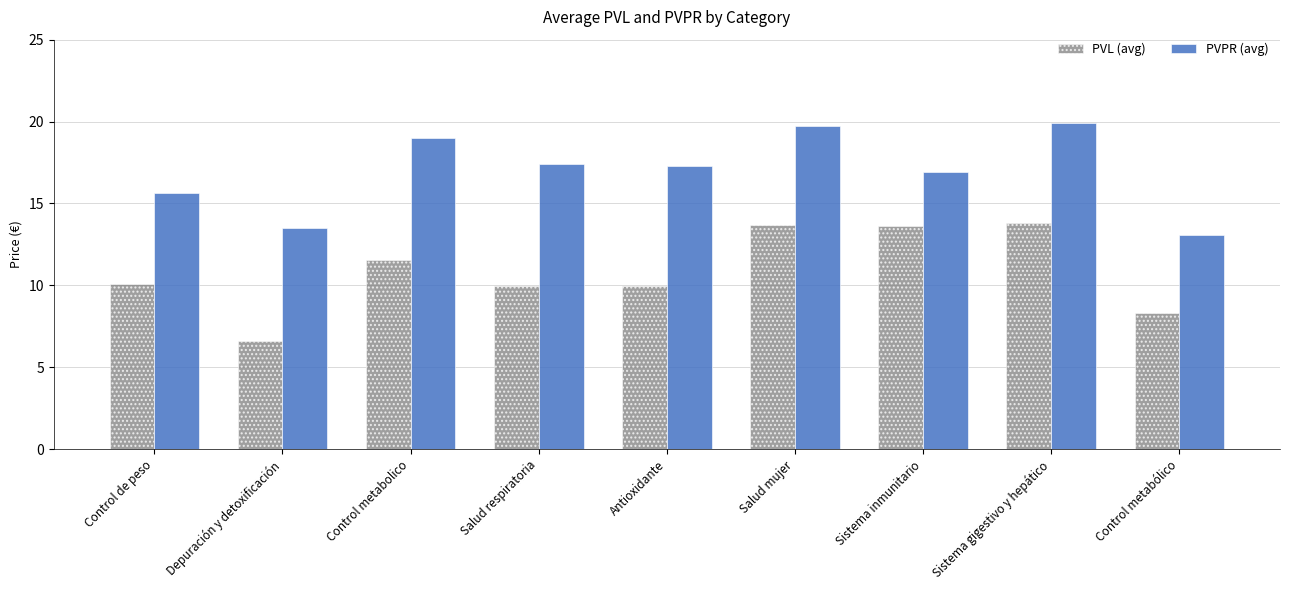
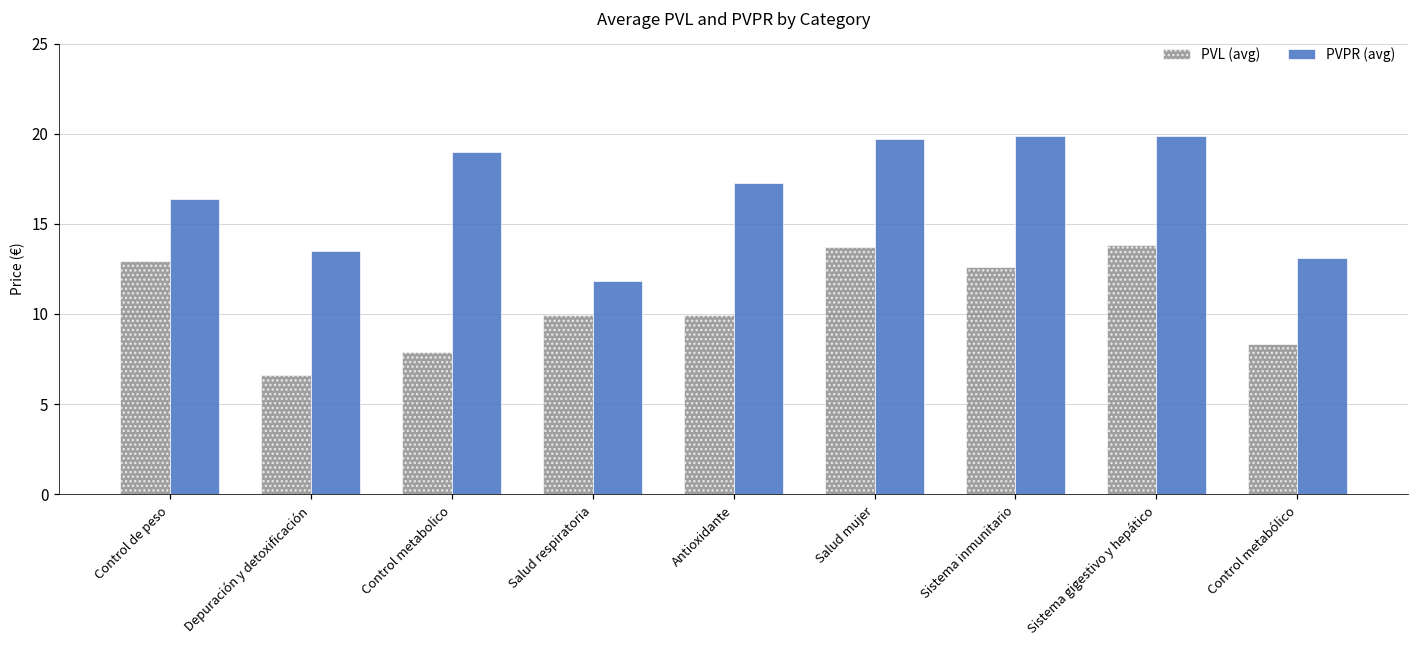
PVL (avg), Control de peso: 10.1 -> 13.0
PVPR (avg), Control de peso: 15.7 -> 16.4
PVL (avg), Control metabolico: 11.6 -> 7.9
PVPR (avg), Salud respiratoria: 17.4 -> 11.8
PVL (avg), Sistema inmunitario: 13.6 -> 12.6
PVPR (avg), Sistema inmunitario: 17.0 -> 19.9
